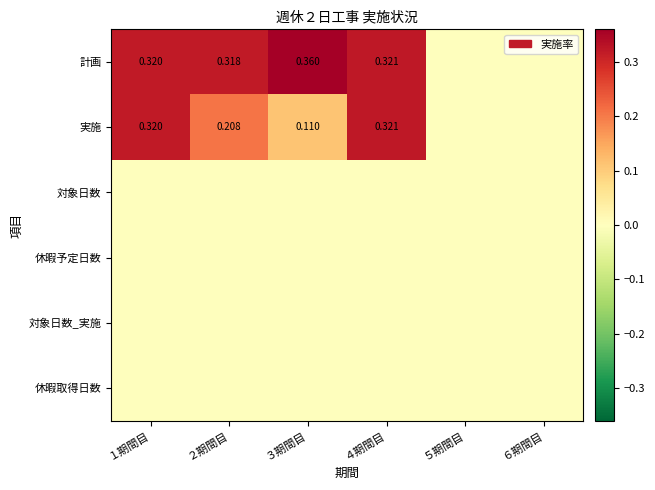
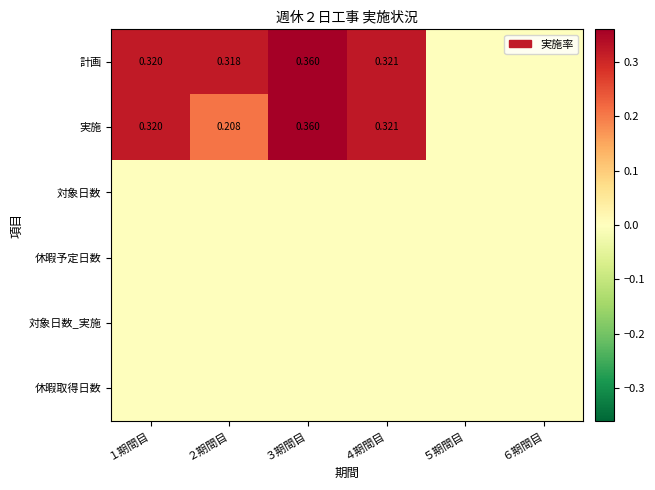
実施, ３期間目: 0.110 -> 0.360
